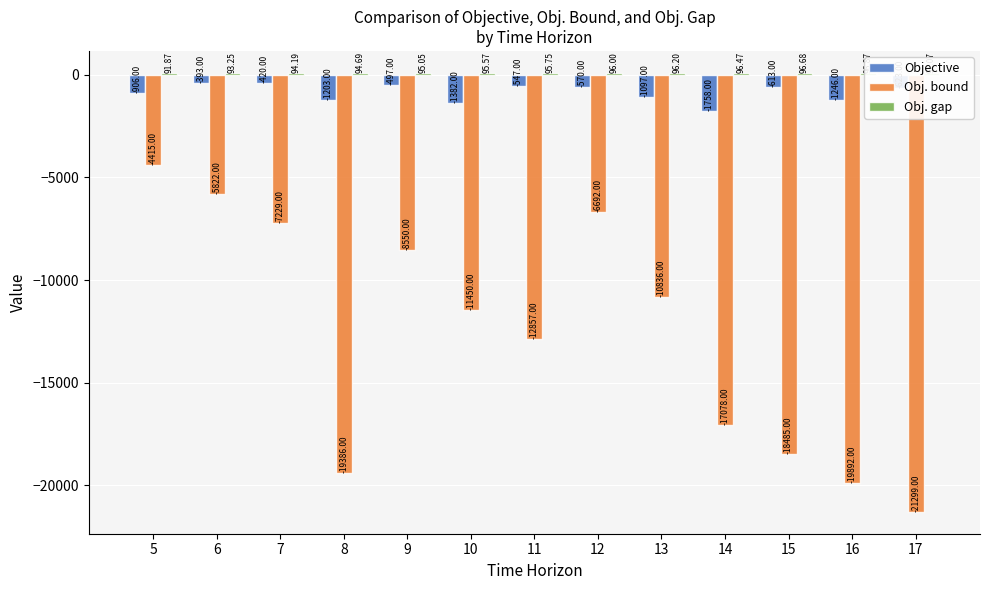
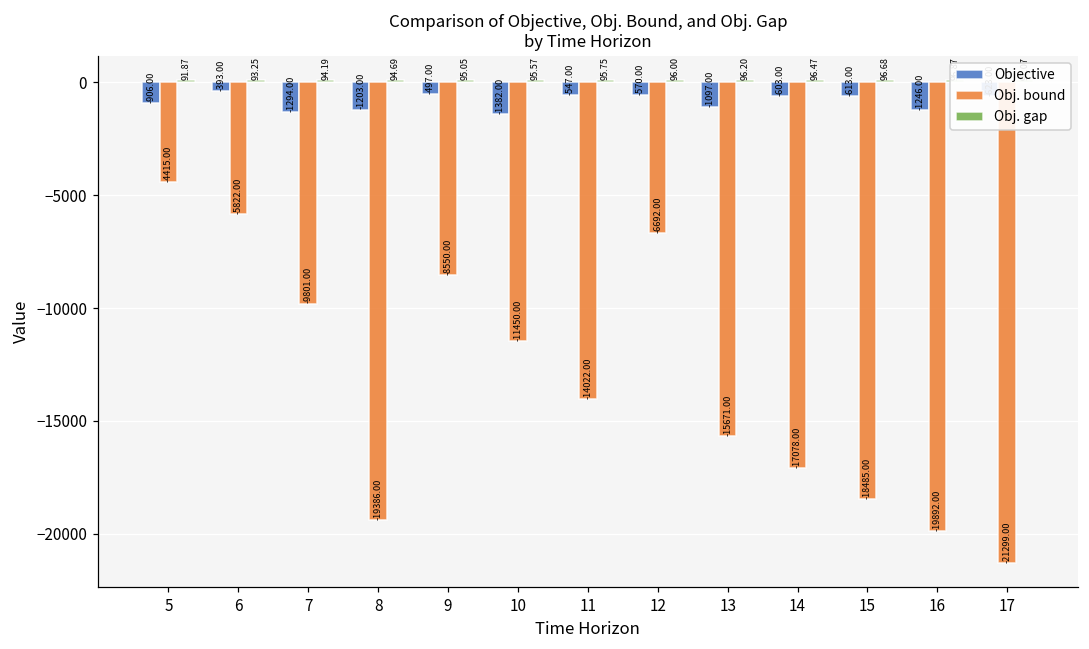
Objective, 7: -420.00 -> -1294.00
Obj. bound, 7: -7229.00 -> -9801.00
Obj. bound, 11: -12857.00 -> -14022.00
Obj. bound, 13: -10836.00 -> -15671.00
Objective, 14: -1758.00 -> -603.00
